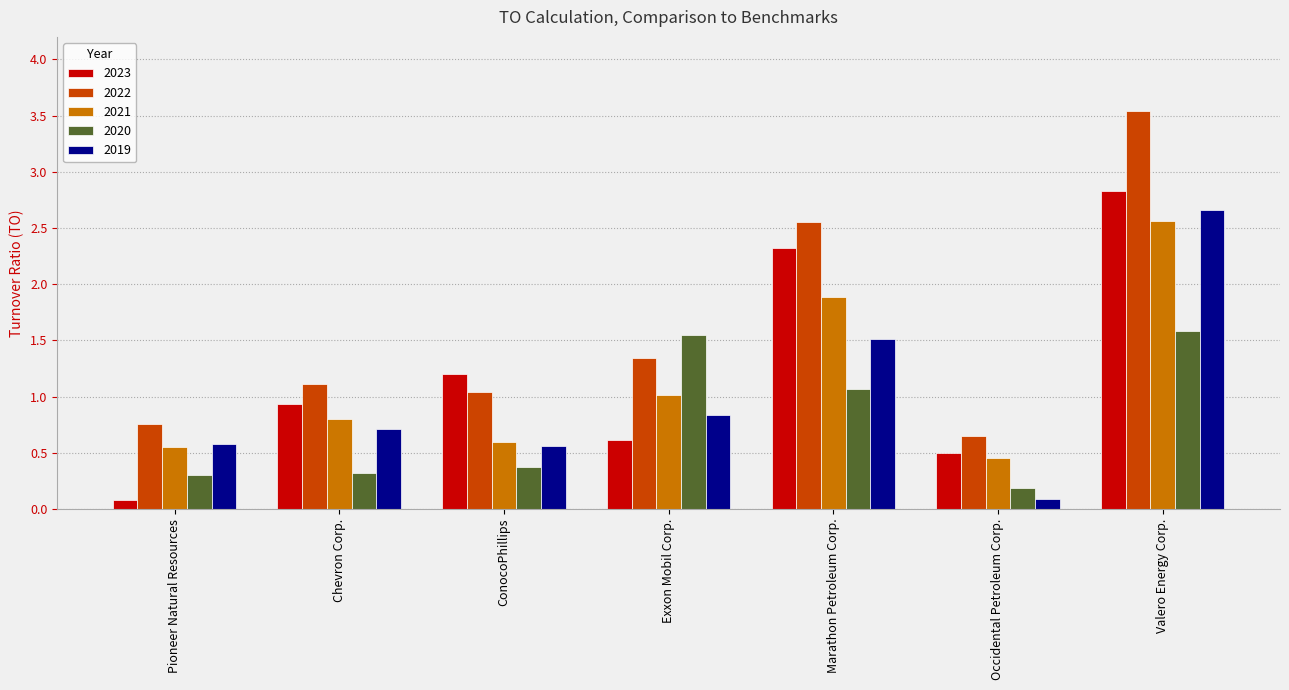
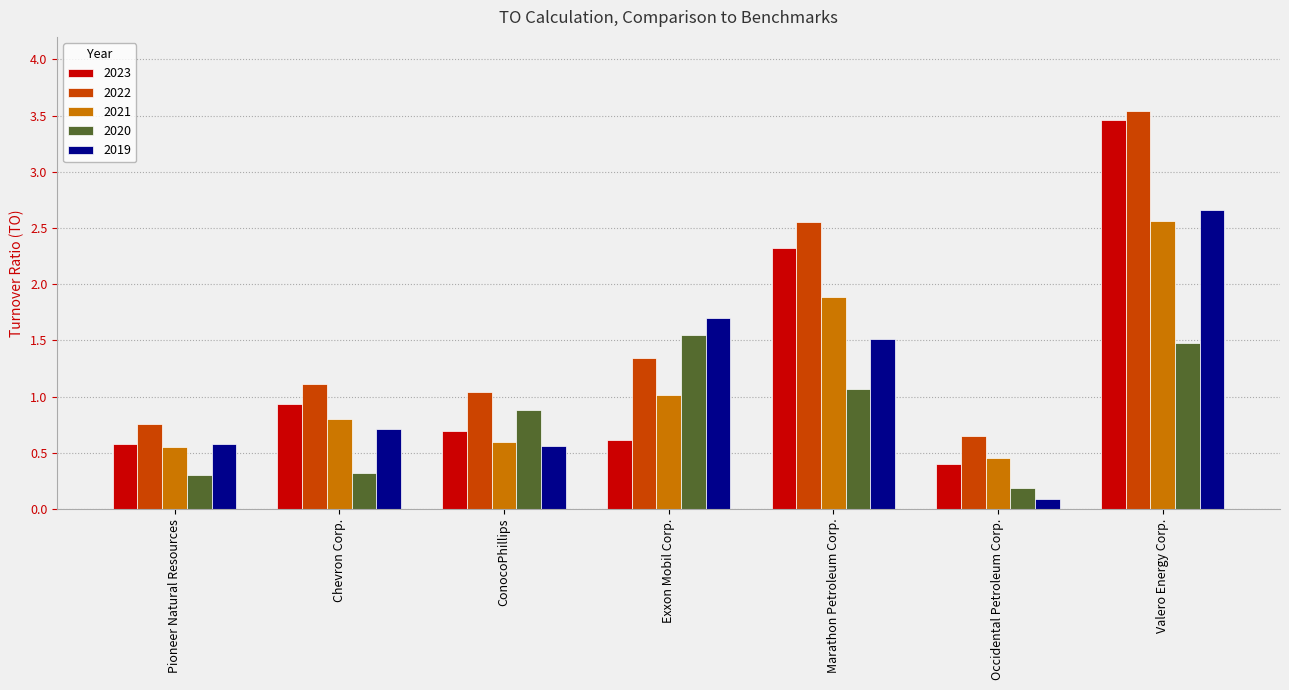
2023, Pioneer Natural Resources: 0.08 -> 0.58
2023, ConocoPhillips: 1.20 -> 0.69
2020, ConocoPhillips: 0.37 -> 0.88
2019, Exxon Mobil Corp.: 0.84 -> 1.70
2023, Occidental Petroleum Corp.: 0.5 -> 0.4
2023, Valero Energy Corp.: 2.83 -> 3.46
2020, Valero Energy Corp.: 1.58 -> 1.48
